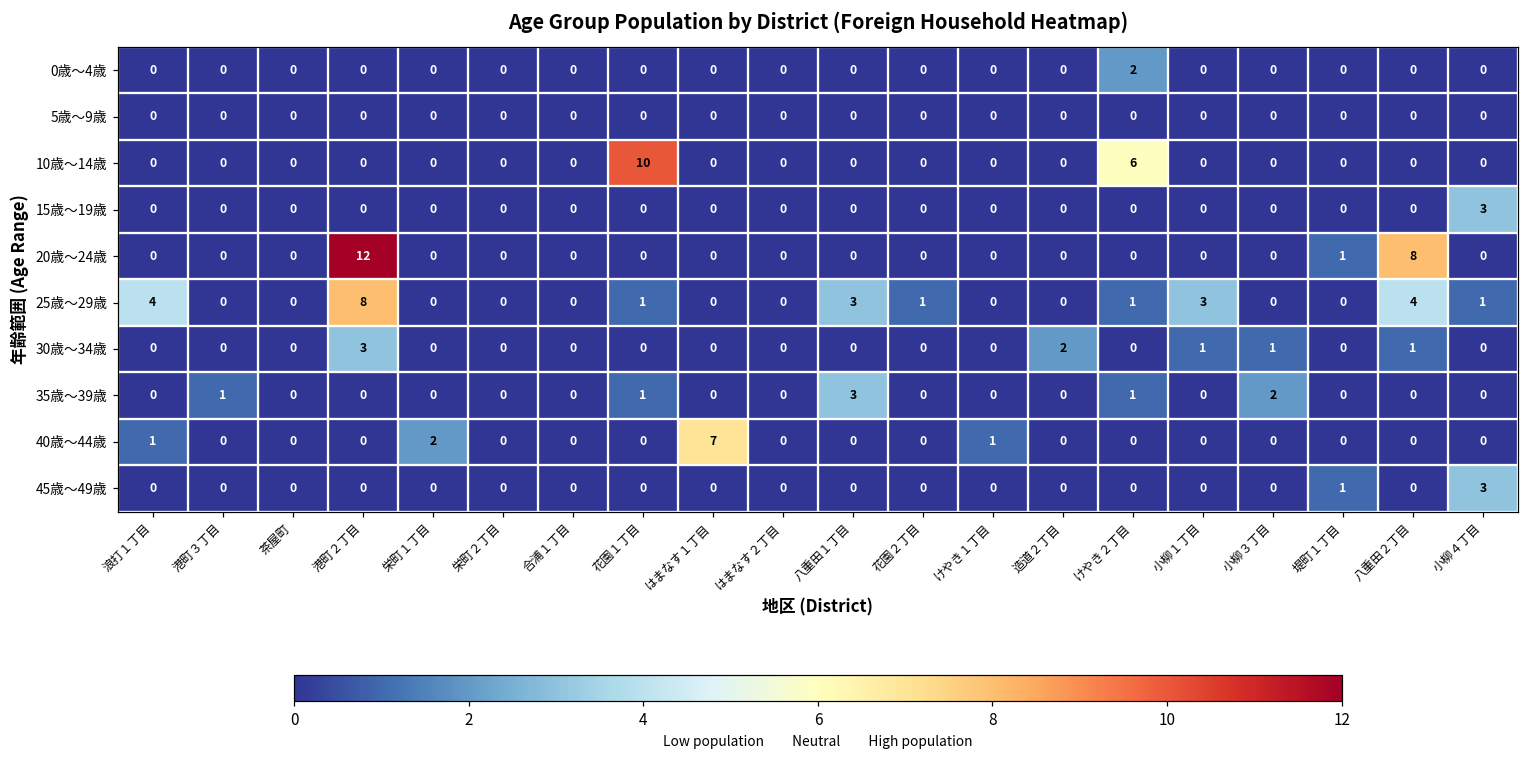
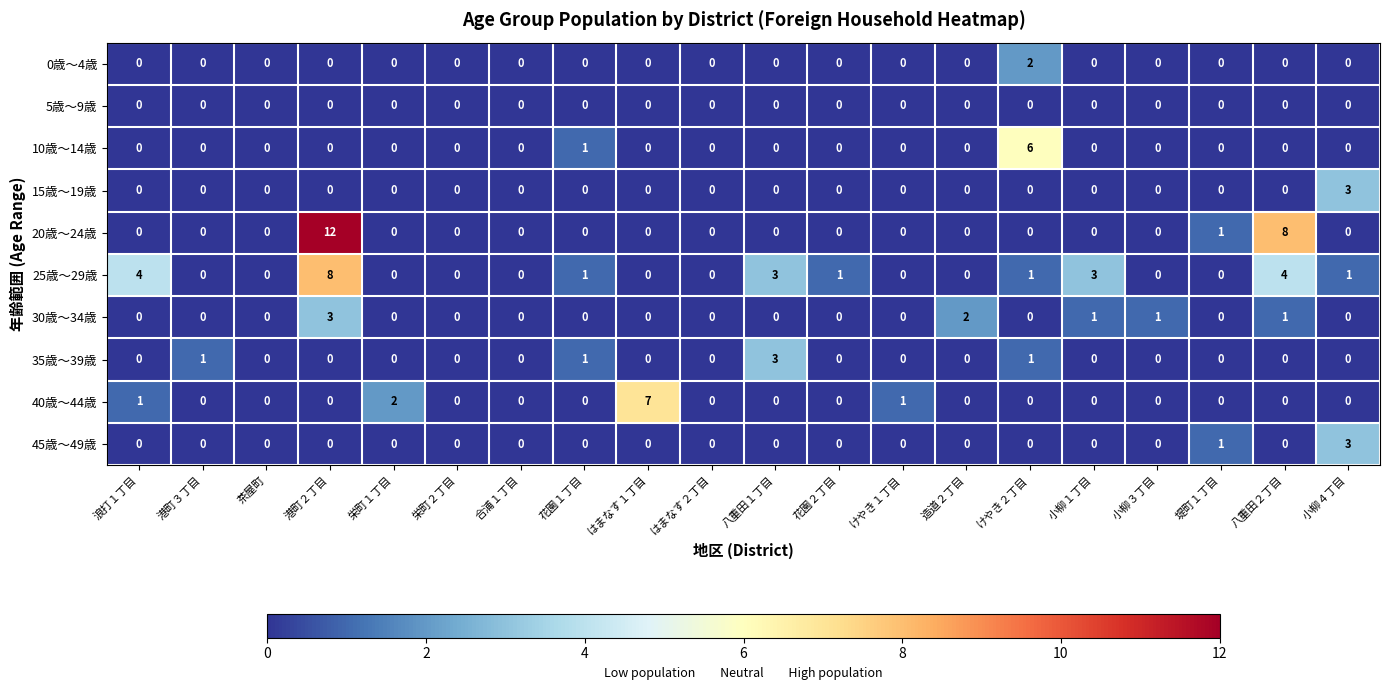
10歳～14歳, 花園１丁目: 10 -> 1
35歳～39歳, 小柳３丁目: 2 -> 0
